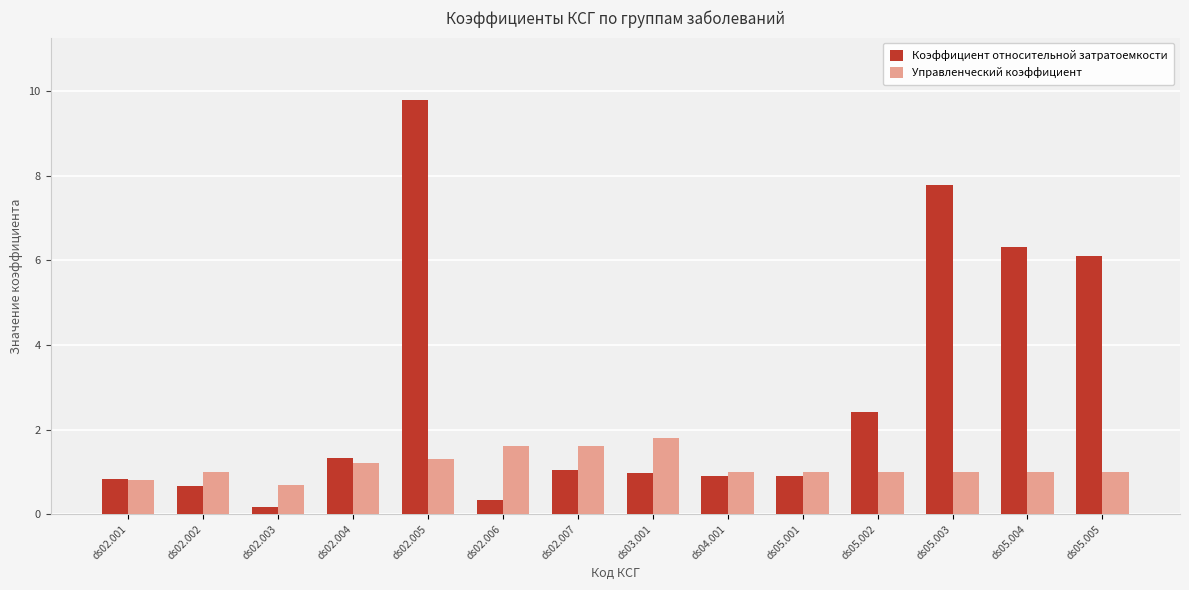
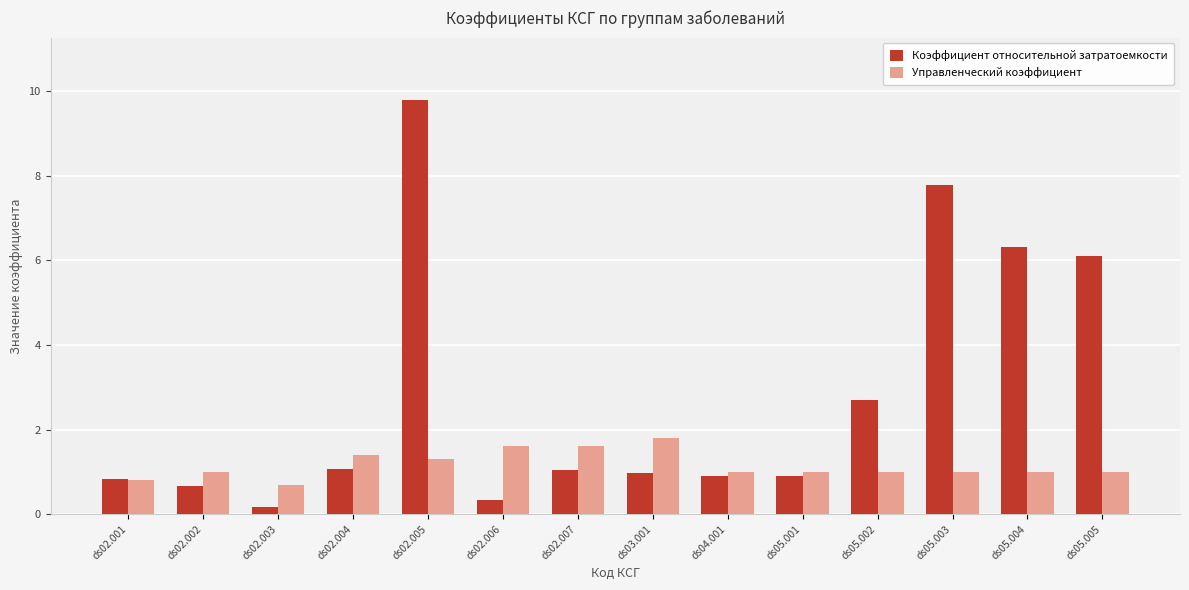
Коэффициент относительной затратоемкости, ds02.004: 1.3 -> 1.1
Управленческий коэффициент, ds02.004: 1.2 -> 1.4
Коэффициент относительной затратоемкости, ds05.002: 2.4 -> 2.7
